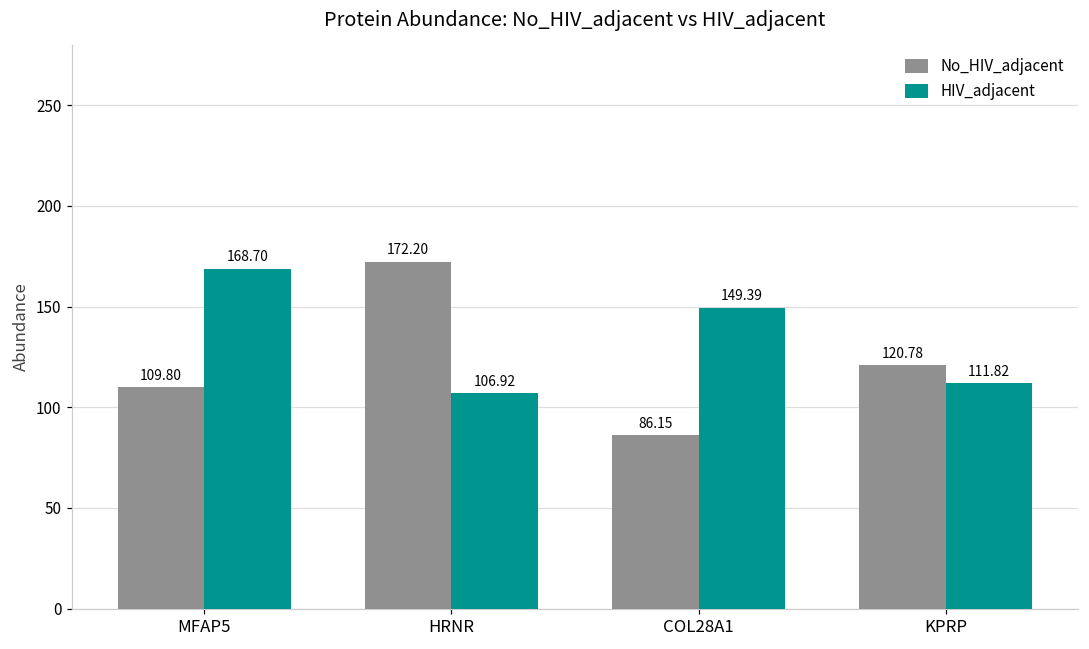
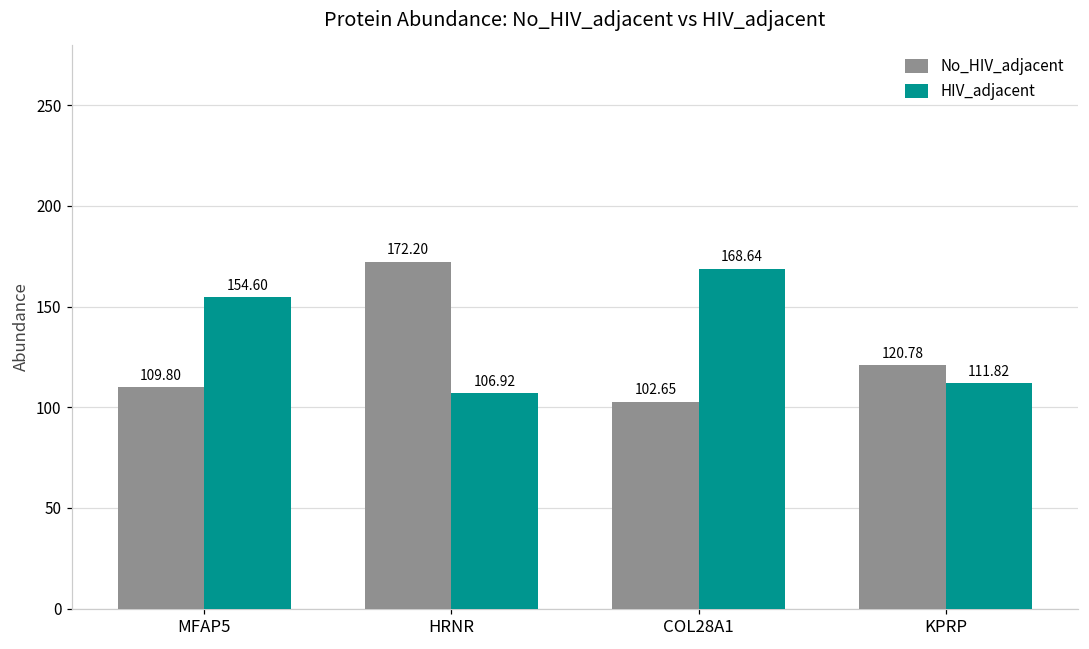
HIV_adjacent, MFAP5: 168.70 -> 154.60
No_HIV_adjacent, COL28A1: 86.15 -> 102.65
HIV_adjacent, COL28A1: 149.39 -> 168.64
